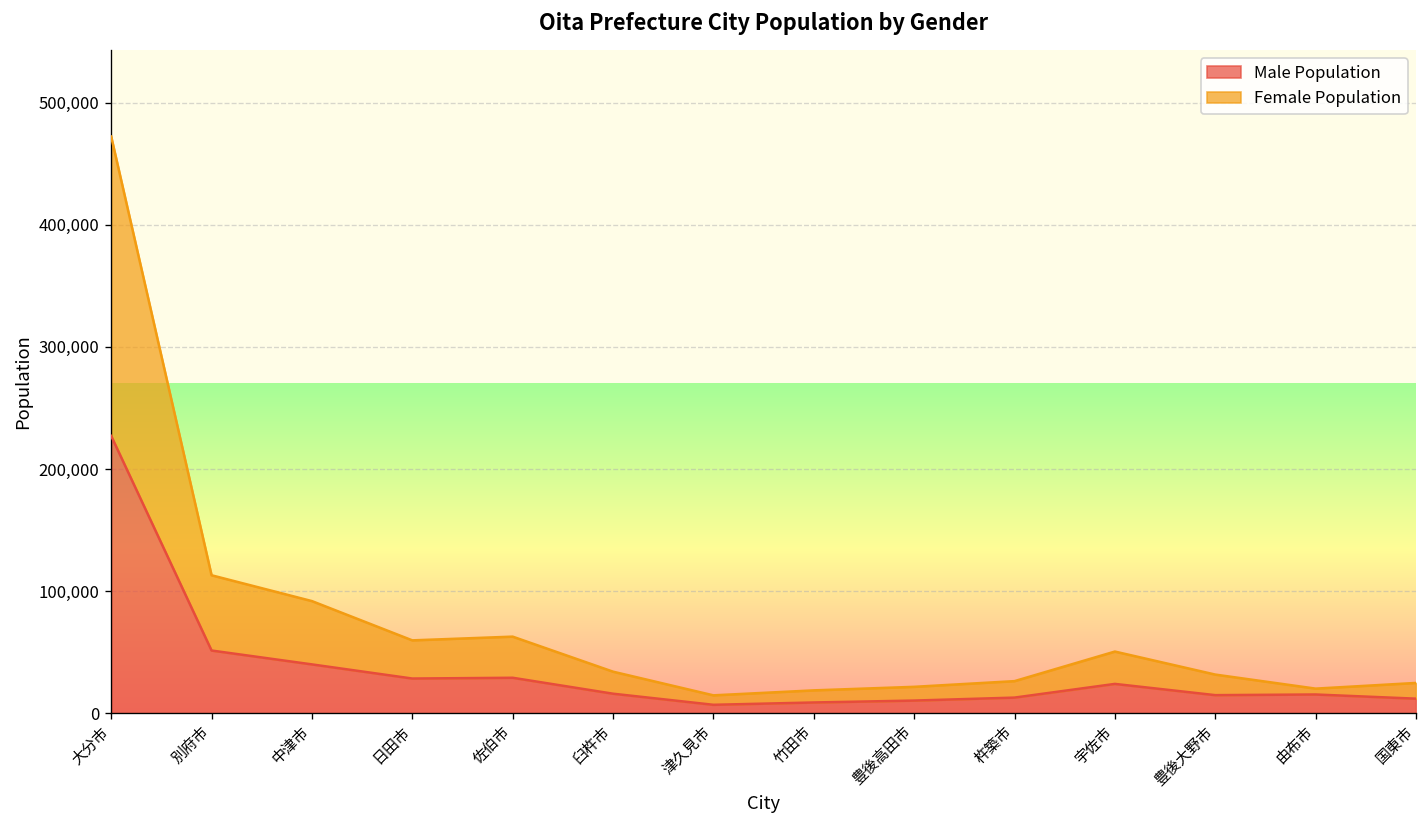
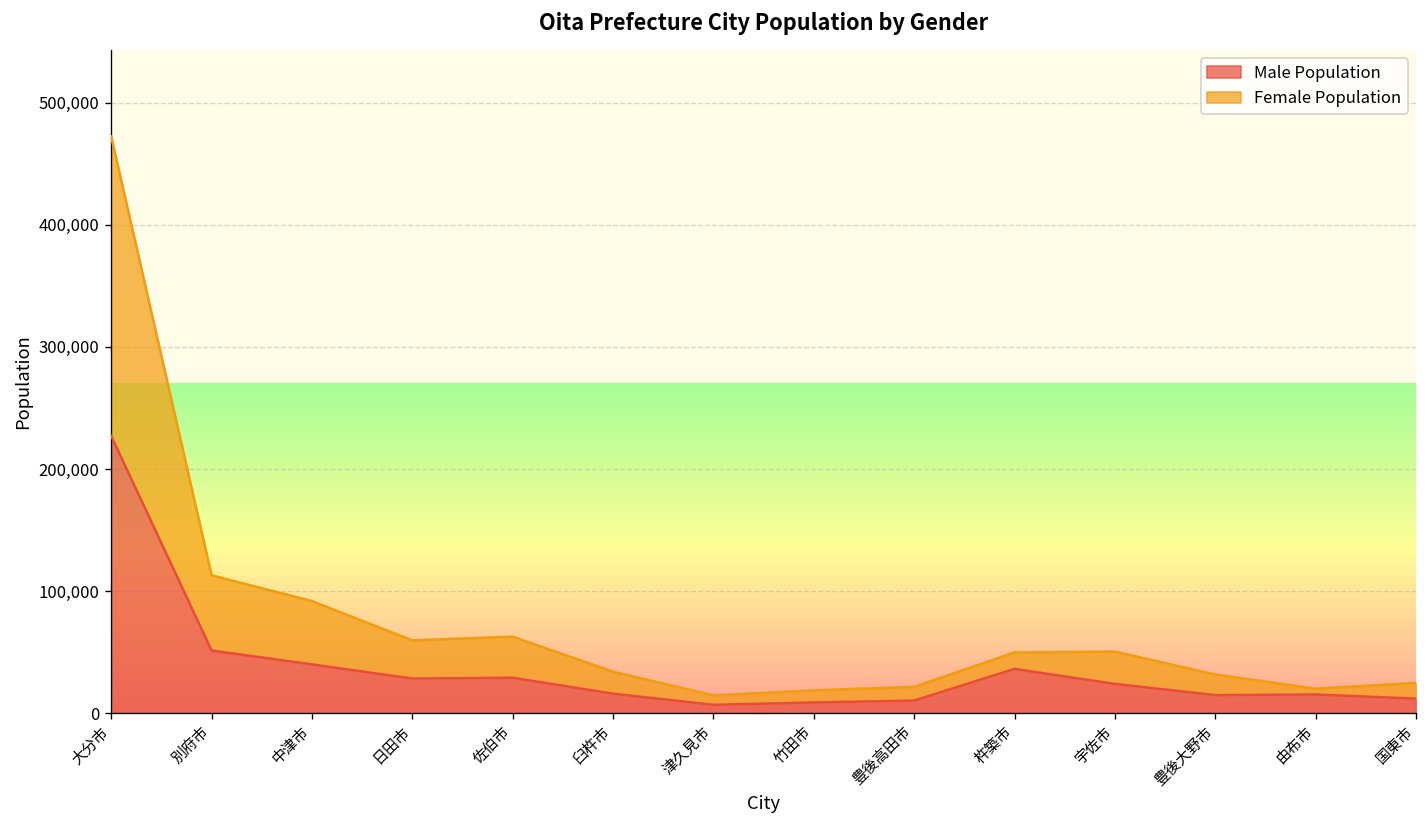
Male Population, 杵築市: 13,000 -> 36,000
